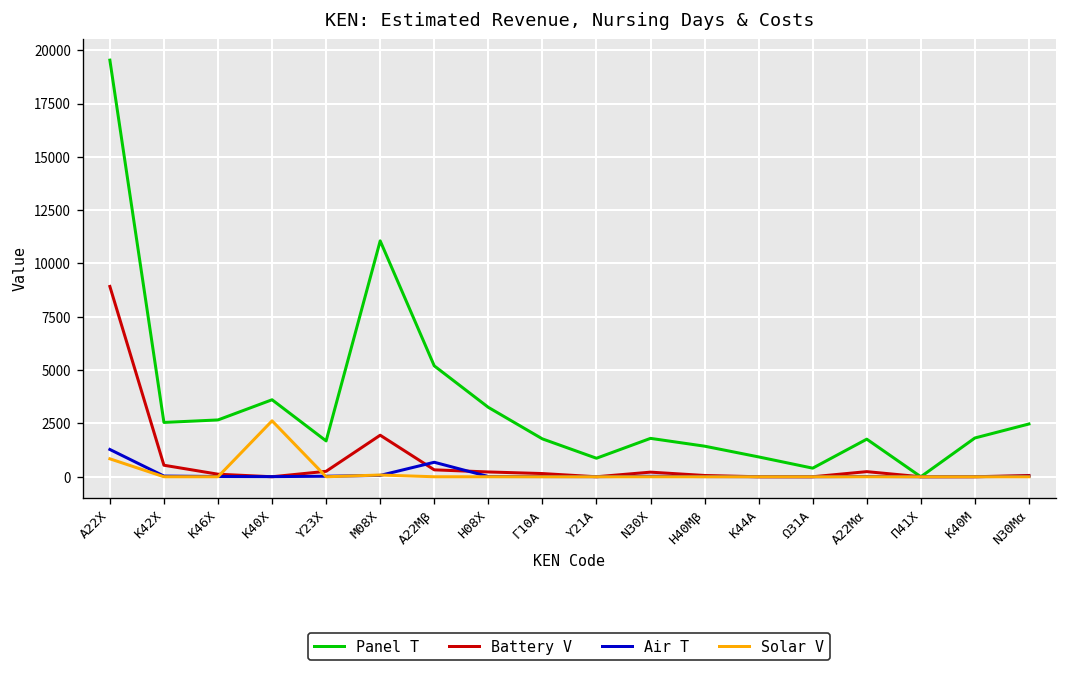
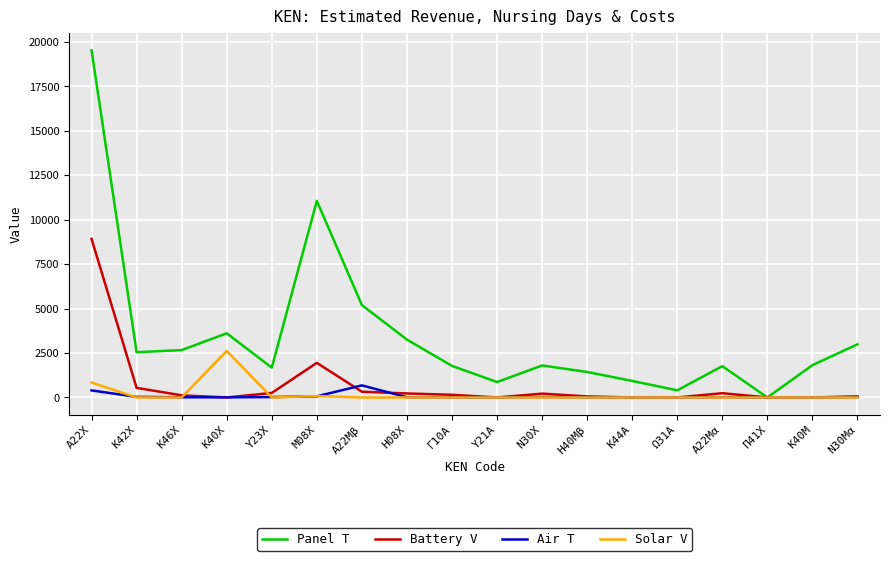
Air T, Α22Χ: 1300 -> 400
Panel T, Ν30Μα: 2500 -> 3000
